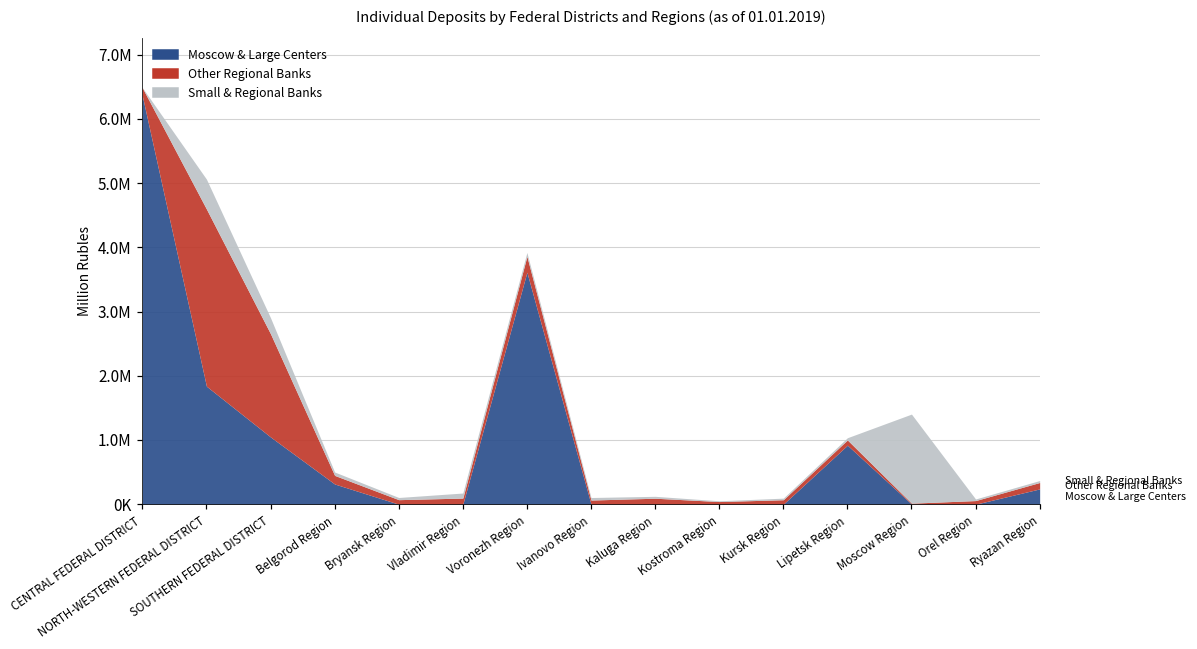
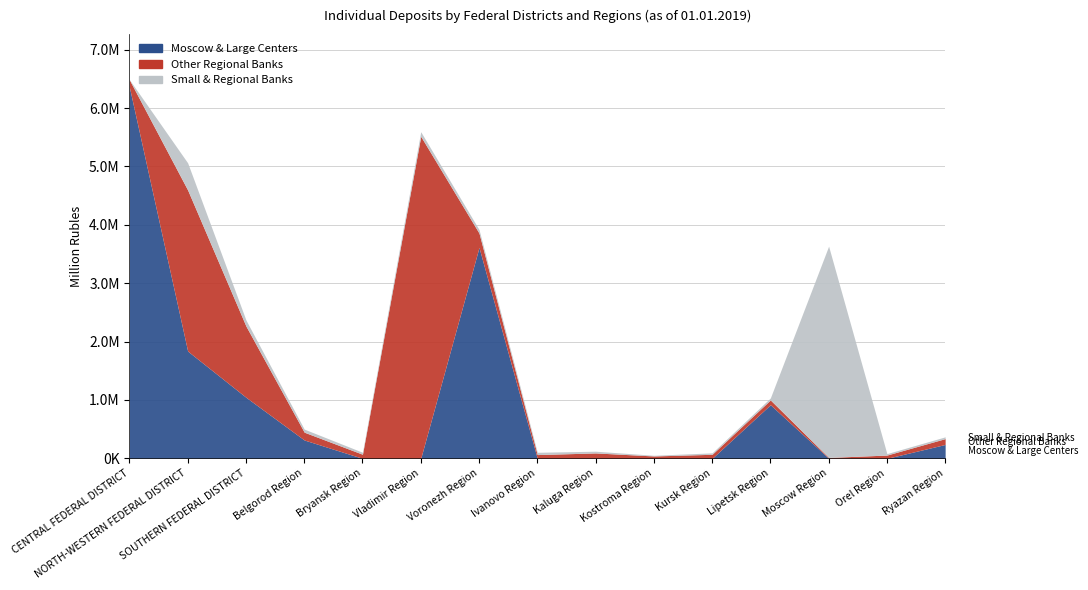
Other Regional Banks, SOUTHERN FEDERAL DISTRICT: 1600000 -> 1200000
Small & Regional Banks, SOUTHERN FEDERAL DISTRICT: 200000 -> 100000
Other Regional Banks, Vladimir Region: 100000 -> 5500000
Small & Regional Banks, Moscow Region: 1400000 -> 3600000
